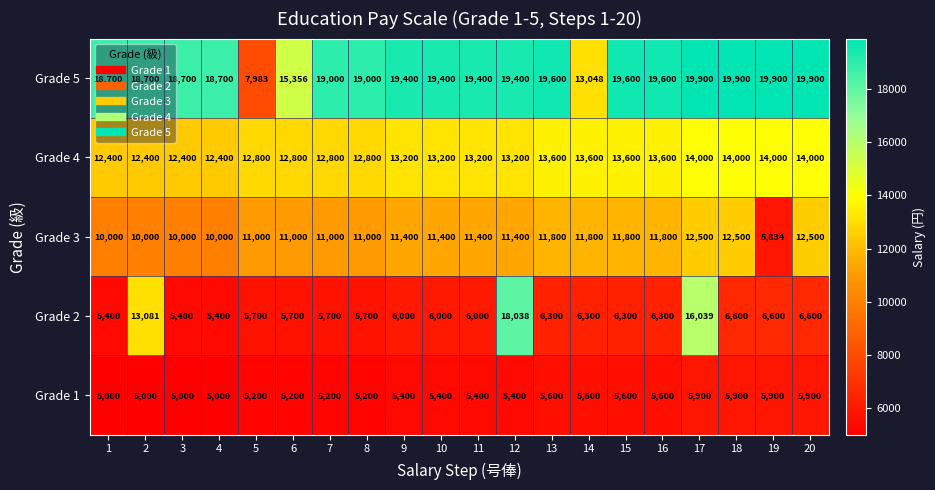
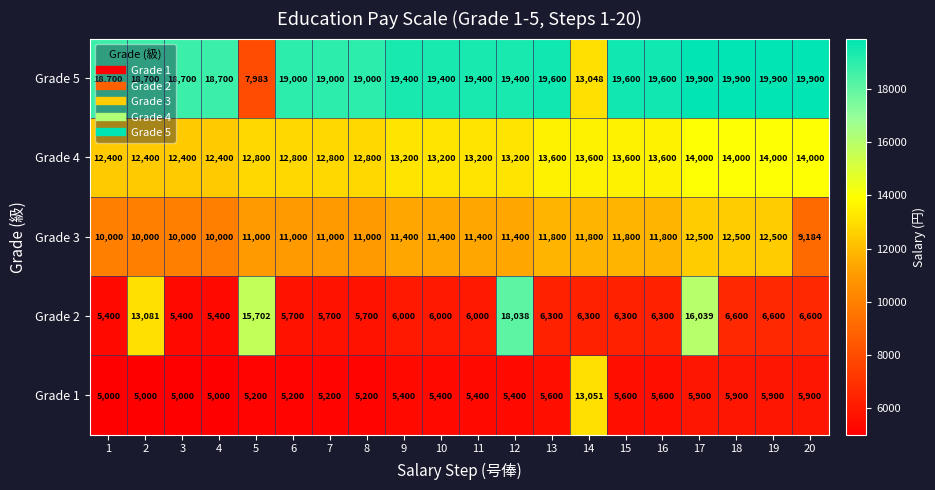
Grade 5, 6: 15,356 -> 19,000
Grade 3, 19: 5,834 -> 12,500
Grade 3, 20: 12,500 -> 9,184
Grade 2, 5: 5,700 -> 15,702
Grade 1, 14: 5,600 -> 13,051
